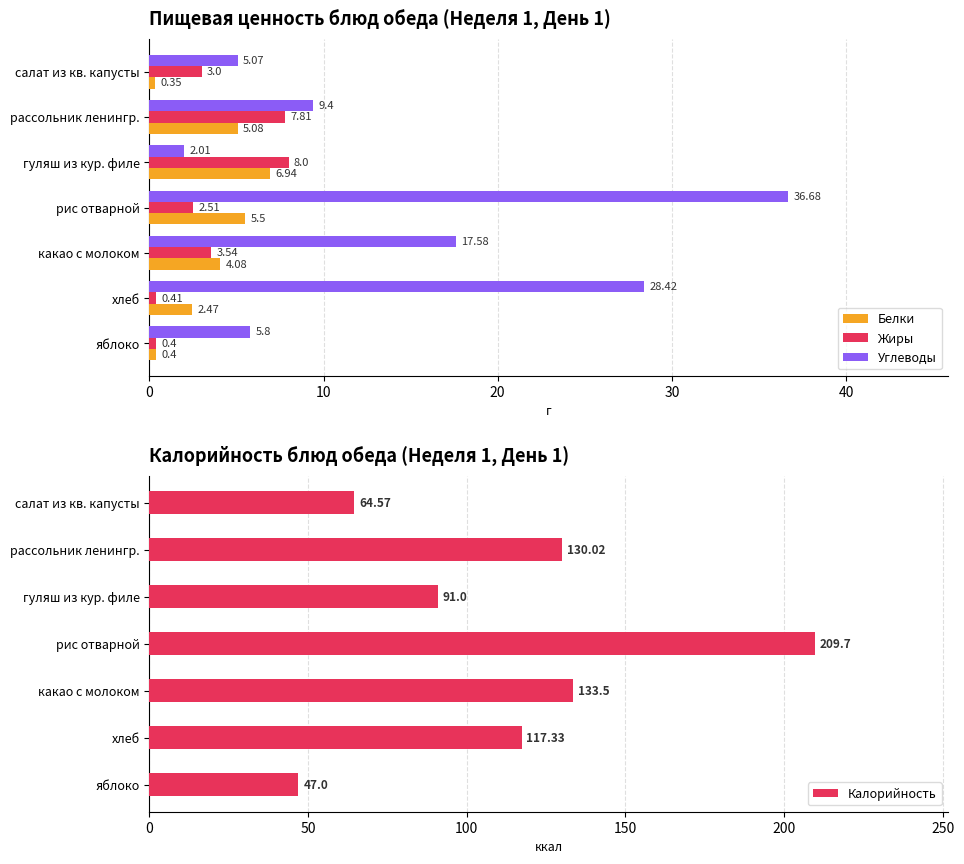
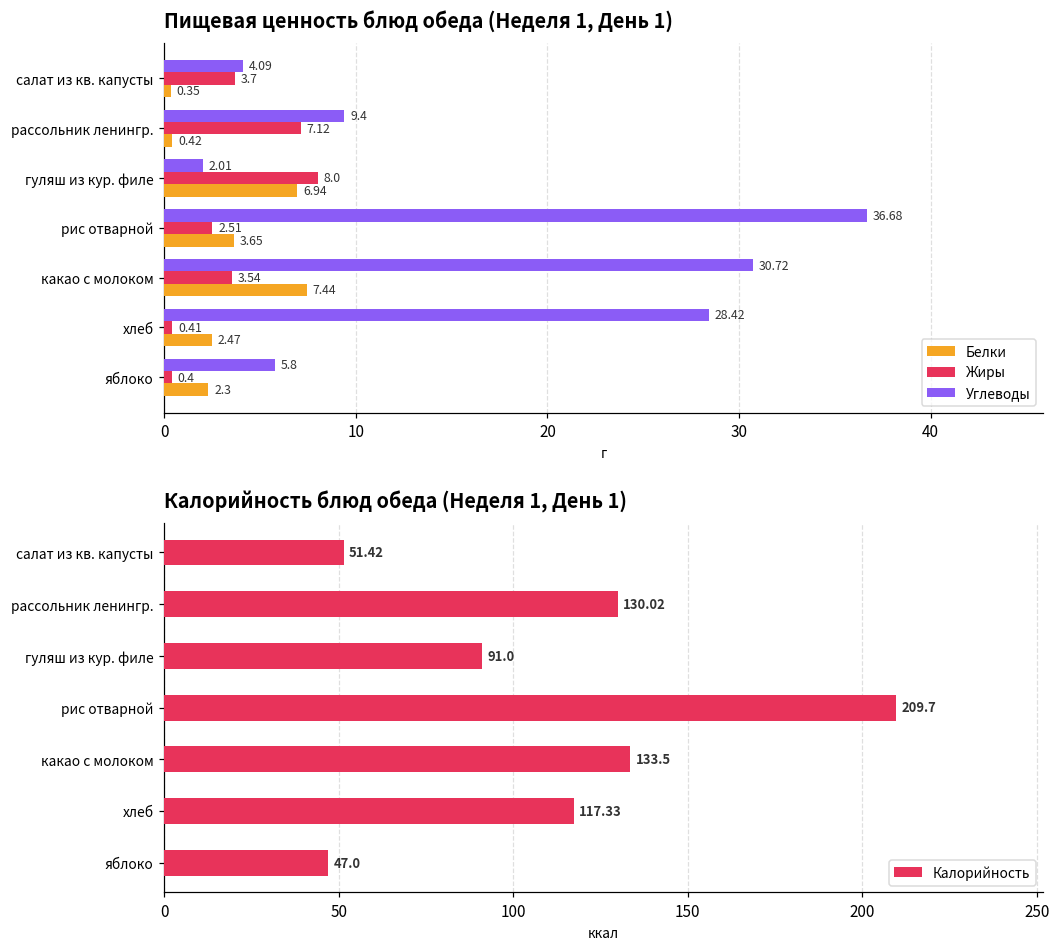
Пищевая ценность блюд обеда (Неделя 1, День 1), Углеводы, салат из кв. капусты: 5.07 -> 4.09
Пищевая ценность блюд обеда (Неделя 1, День 1), Жиры, салат из кв. капусты: 3.0 -> 3.7
Пищевая ценность блюд обеда (Неделя 1, День 1), Жиры, рассольник ленингр.: 7.81 -> 7.12
Пищевая ценность блюд обеда (Неделя 1, День 1), Белки, рассольник ленингр.: 5.08 -> 0.42
Пищевая ценность блюд обеда (Неделя 1, День 1), Белки, рис отварной: 5.5 -> 3.65
Пищевая ценность блюд обеда (Неделя 1, День 1), Углеводы, какао с молоком: 17.58 -> 30.72
Пищевая ценность блюд обеда (Неделя 1, День 1), Белки, какао с молоком: 4.08 -> 7.44
Пищевая ценность блюд обеда (Неделя 1, День 1), Белки, яблоко: 0.4 -> 2.3
Калорийность блюд обеда (Неделя 1, День 1), салат из кв. капусты: 64.57 -> 51.42
